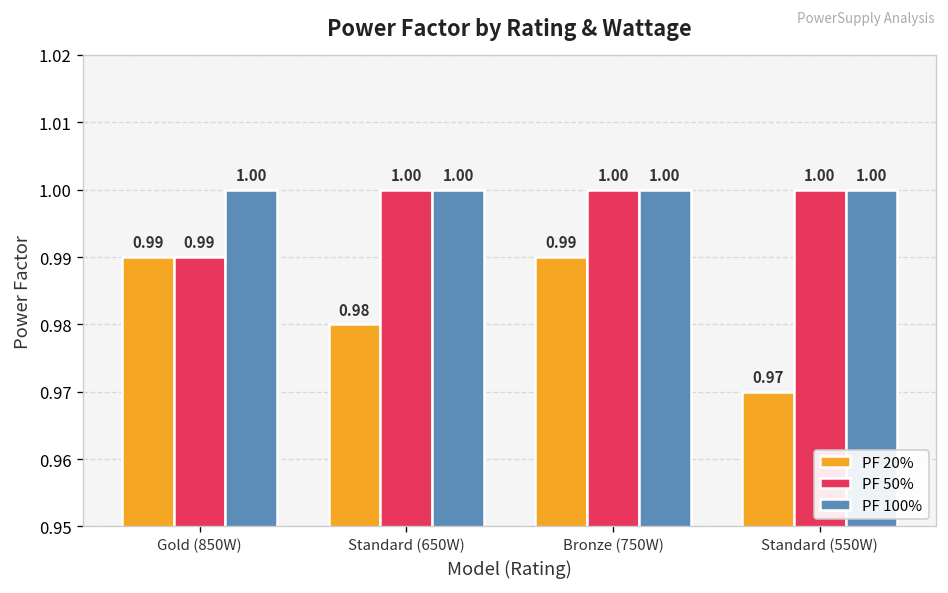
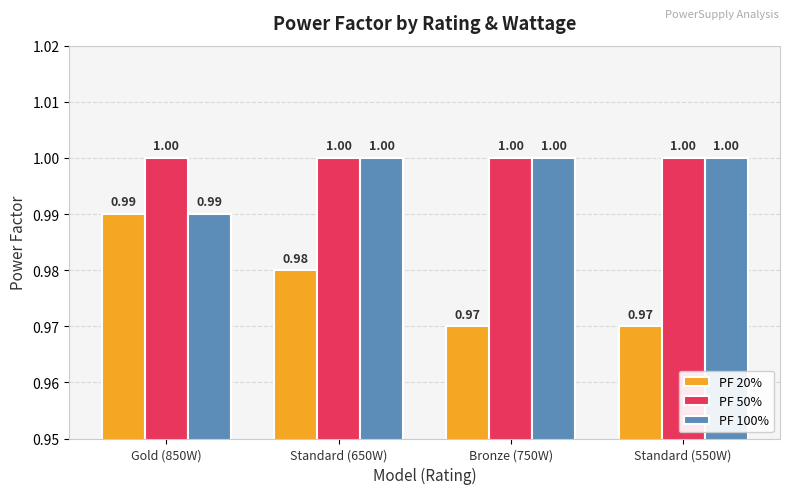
PF 50%, Gold (850W): 0.99 -> 1.00
PF 100%, Gold (850W): 1.00 -> 0.99
PF 20%, Bronze (750W): 0.99 -> 0.97
